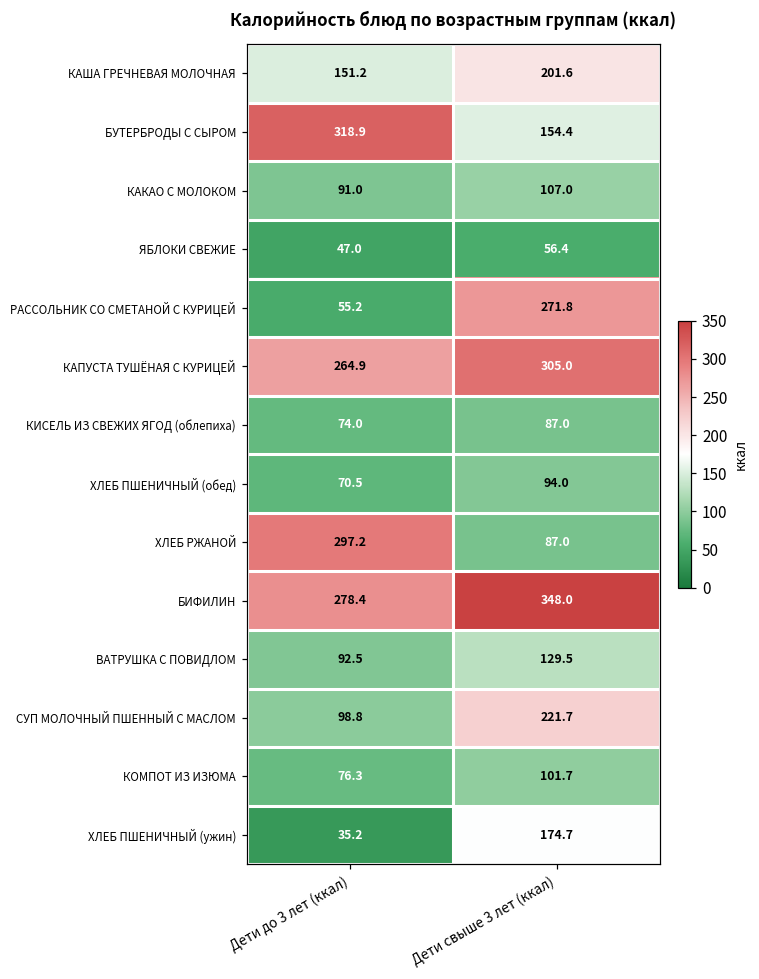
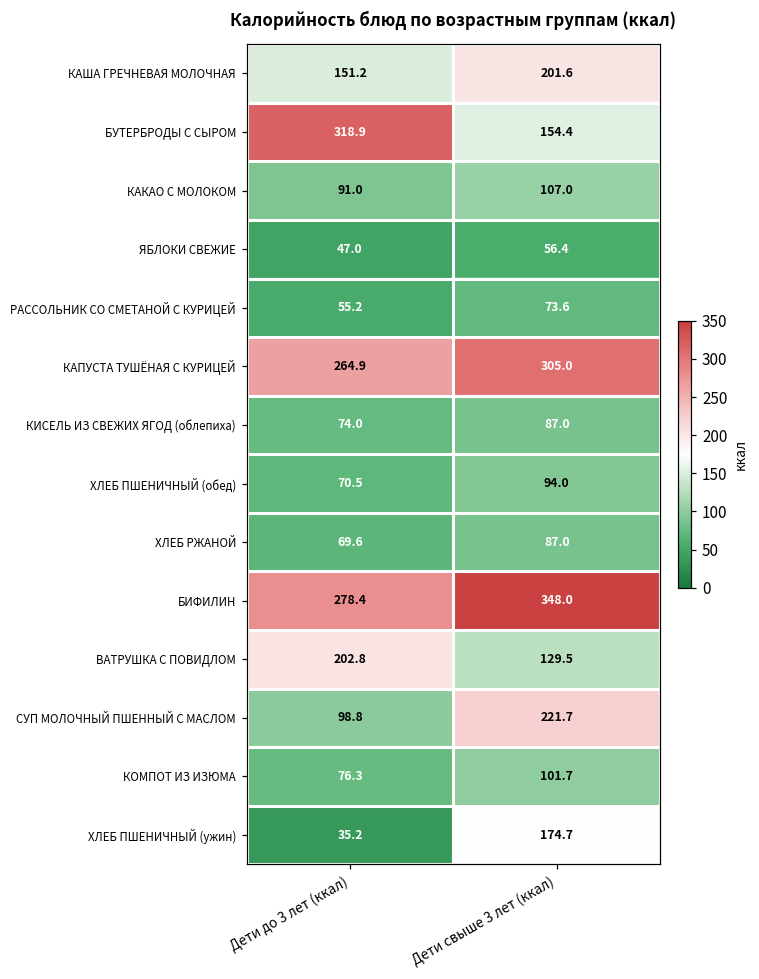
РАССОЛЬНИК СО СМЕТАНОЙ С КУРИЦЕЙ, Дети свыше 3 лет (ккал): 271.8 -> 73.6
ХЛЕБ РЖАНОЙ, Дети до 3 лет (ккал): 297.2 -> 69.6
ВАТРУШКА С ПОВИДЛОМ, Дети до 3 лет (ккал): 92.5 -> 202.8
